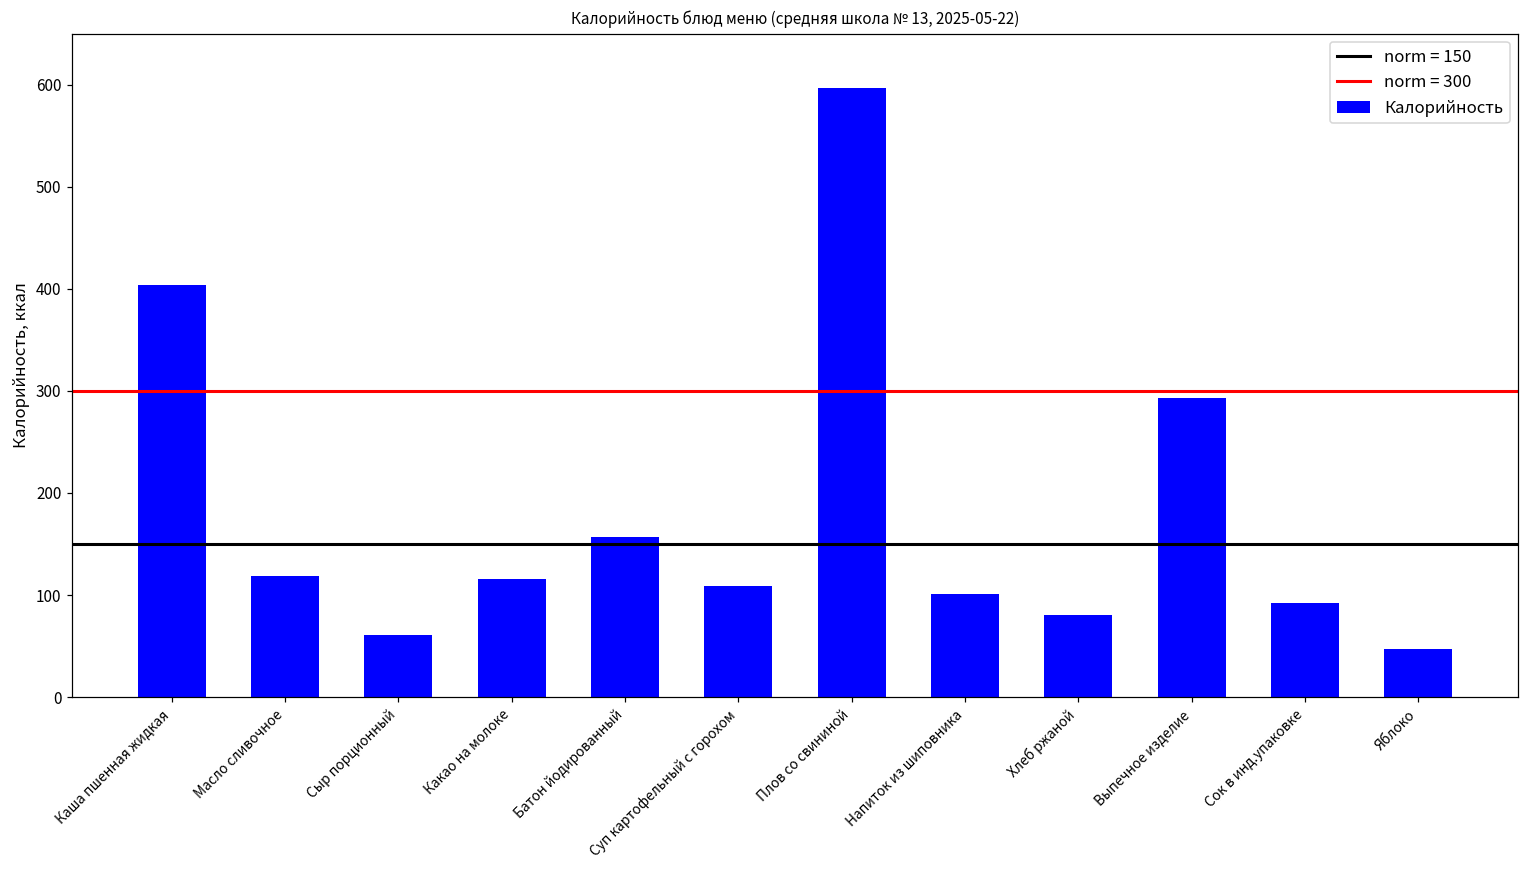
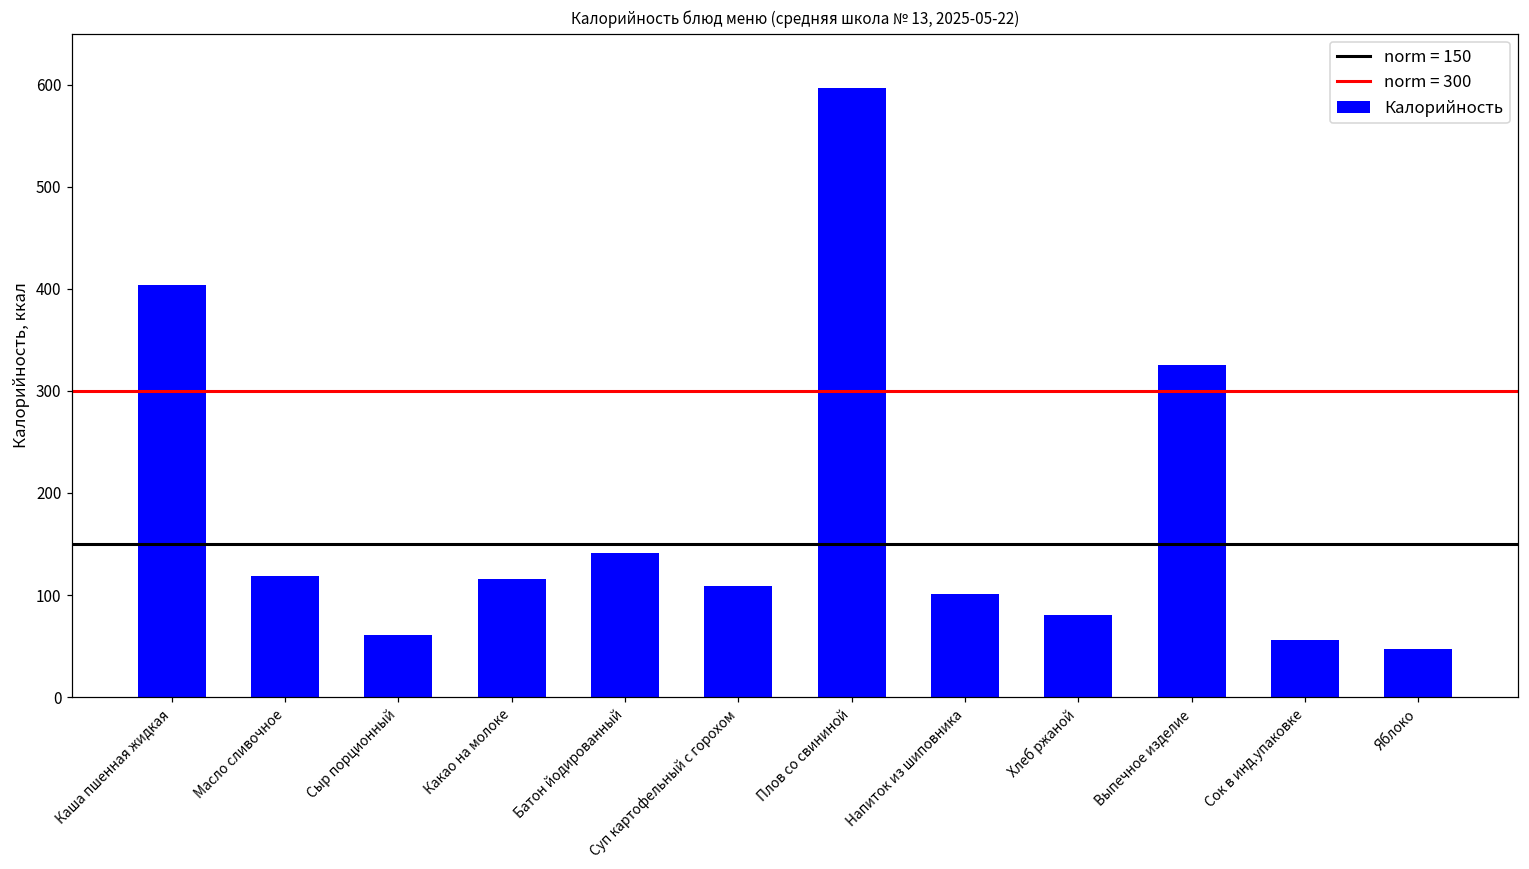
Батон йодированный: 160 -> 140
Выпечное изделие: 290 -> 330
Сок в инд.упаковке: 90 -> 60
